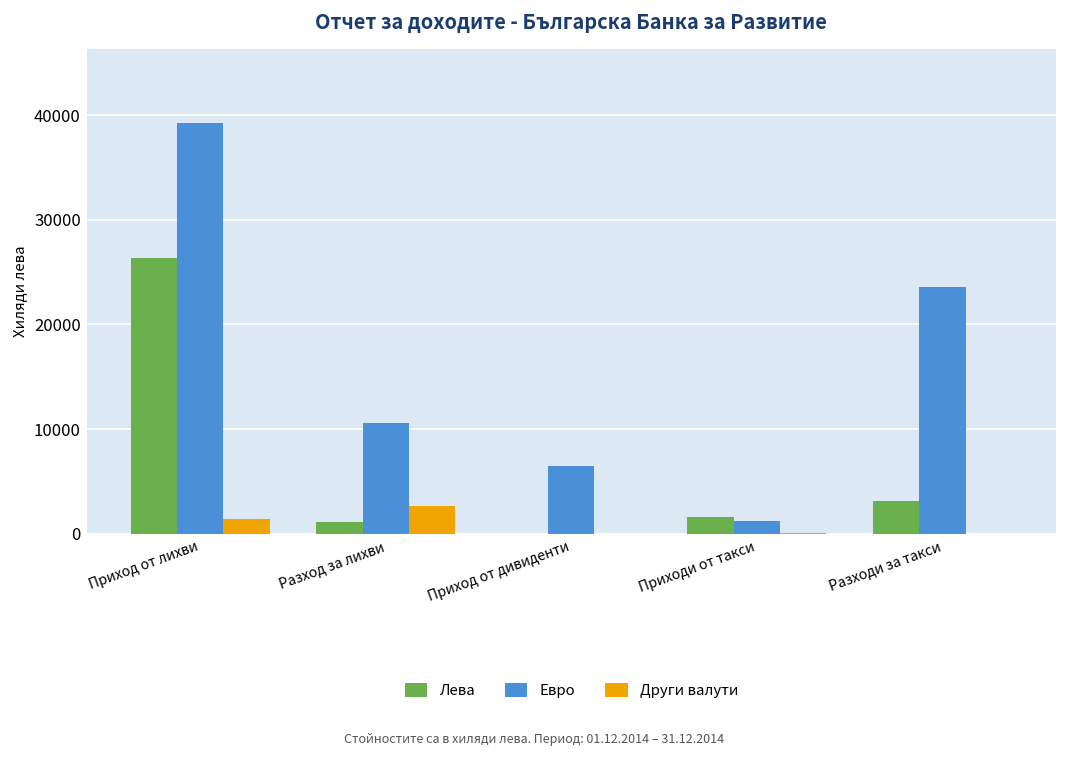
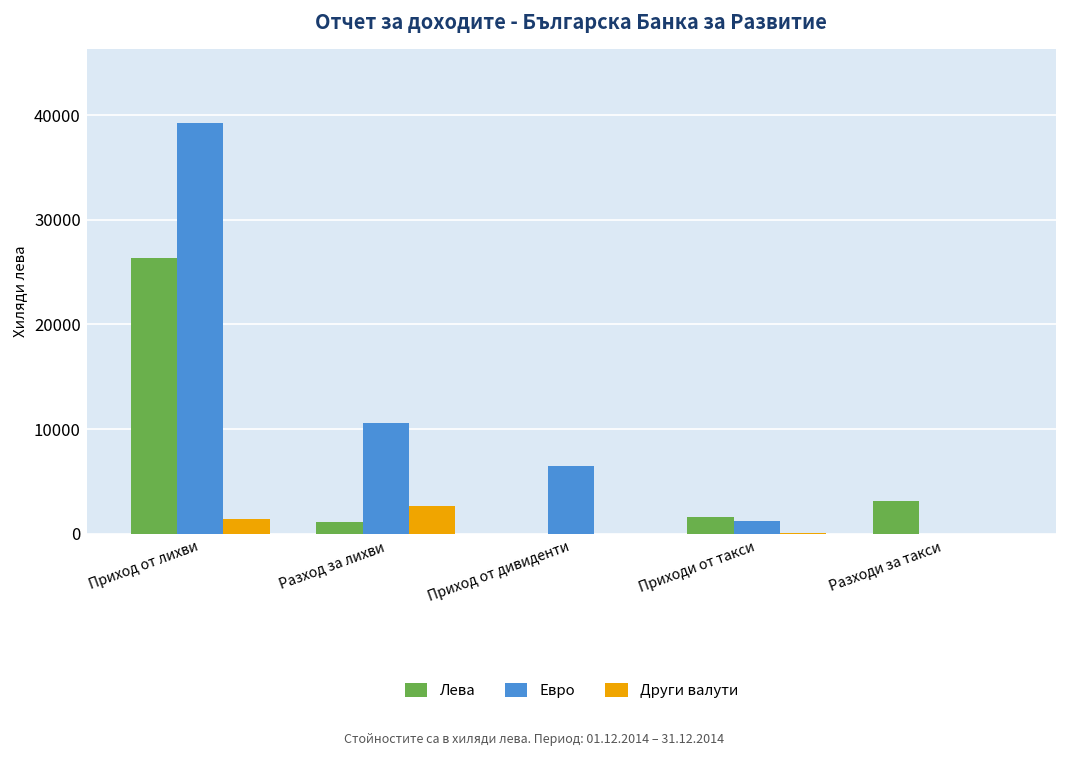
Евро, Разходи за такси: 24000 -> 0
